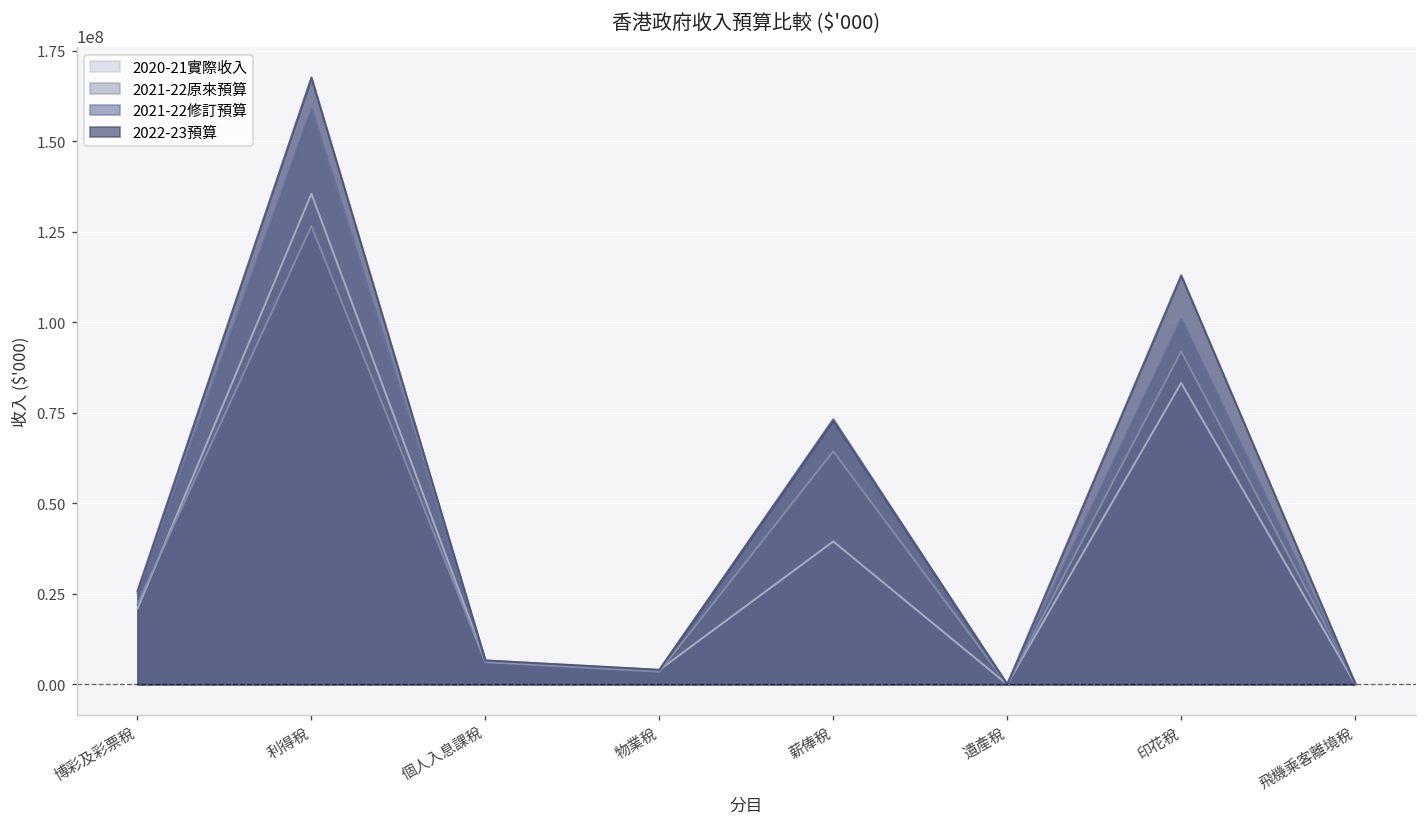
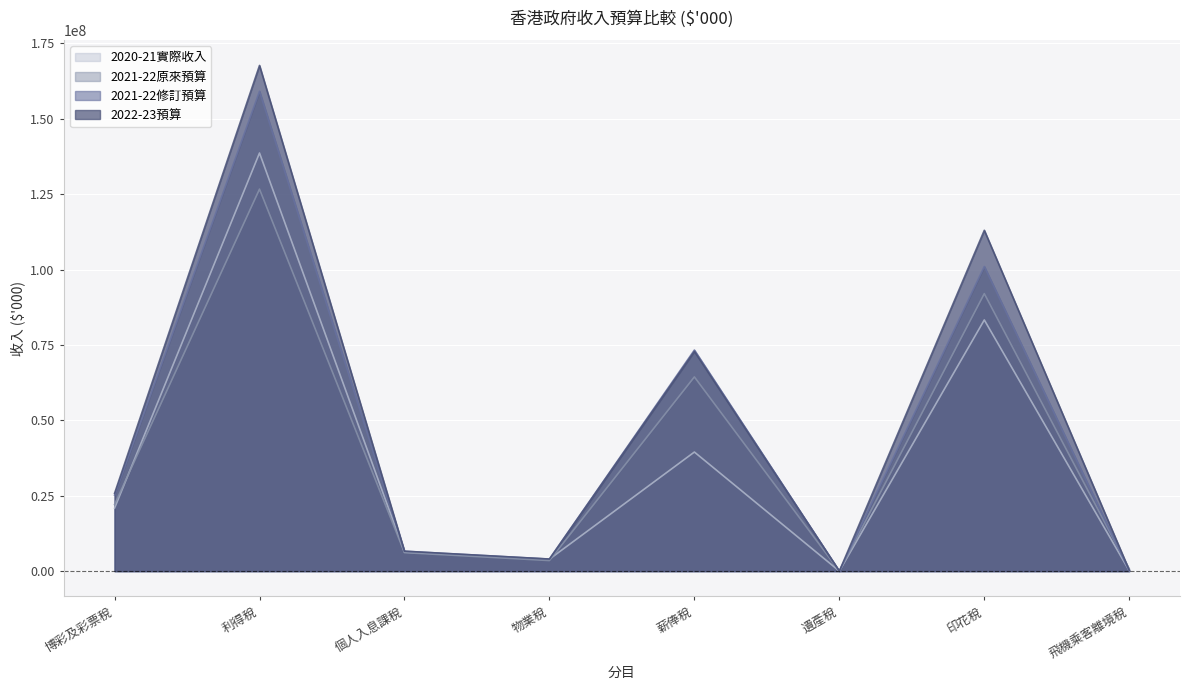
2020-21實際收入, 利得稅: 136000000 -> 139000000
